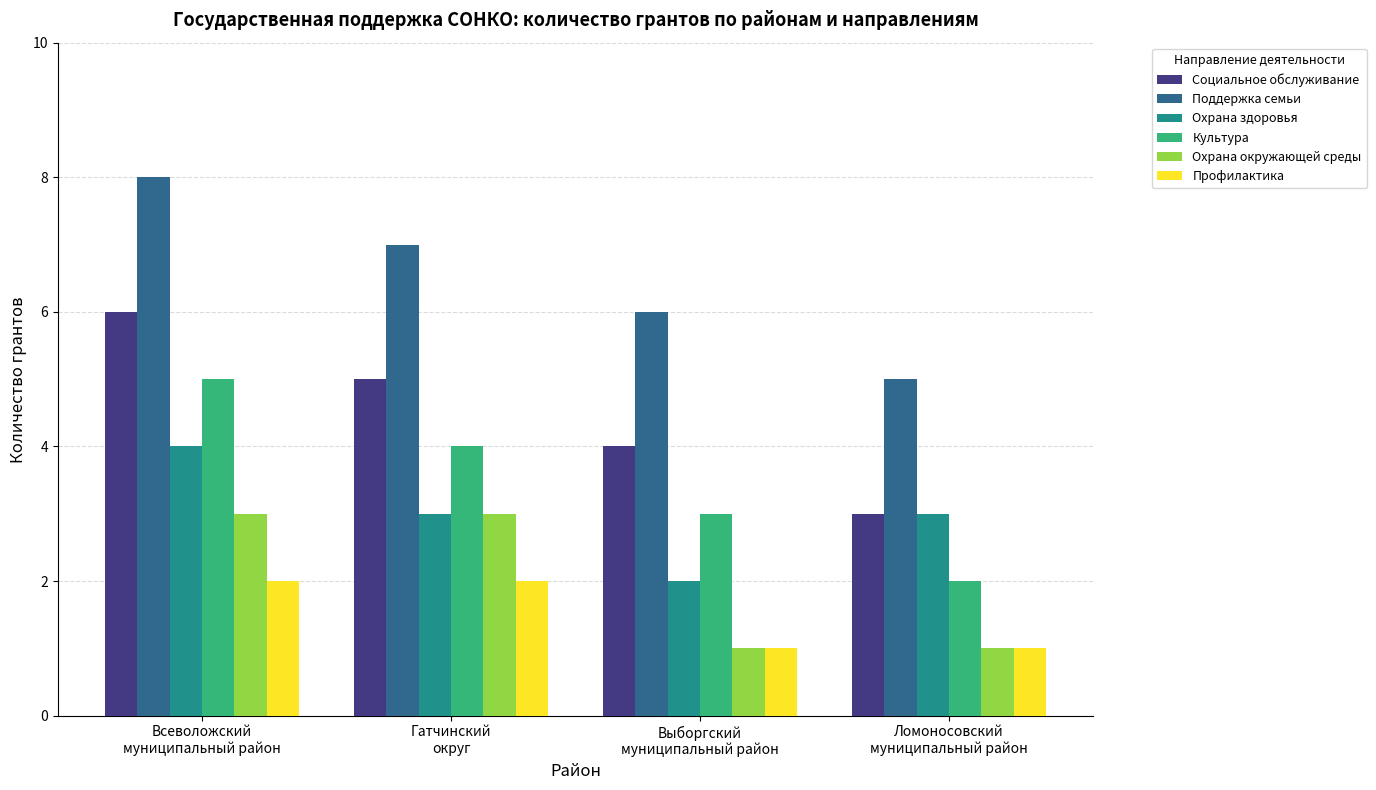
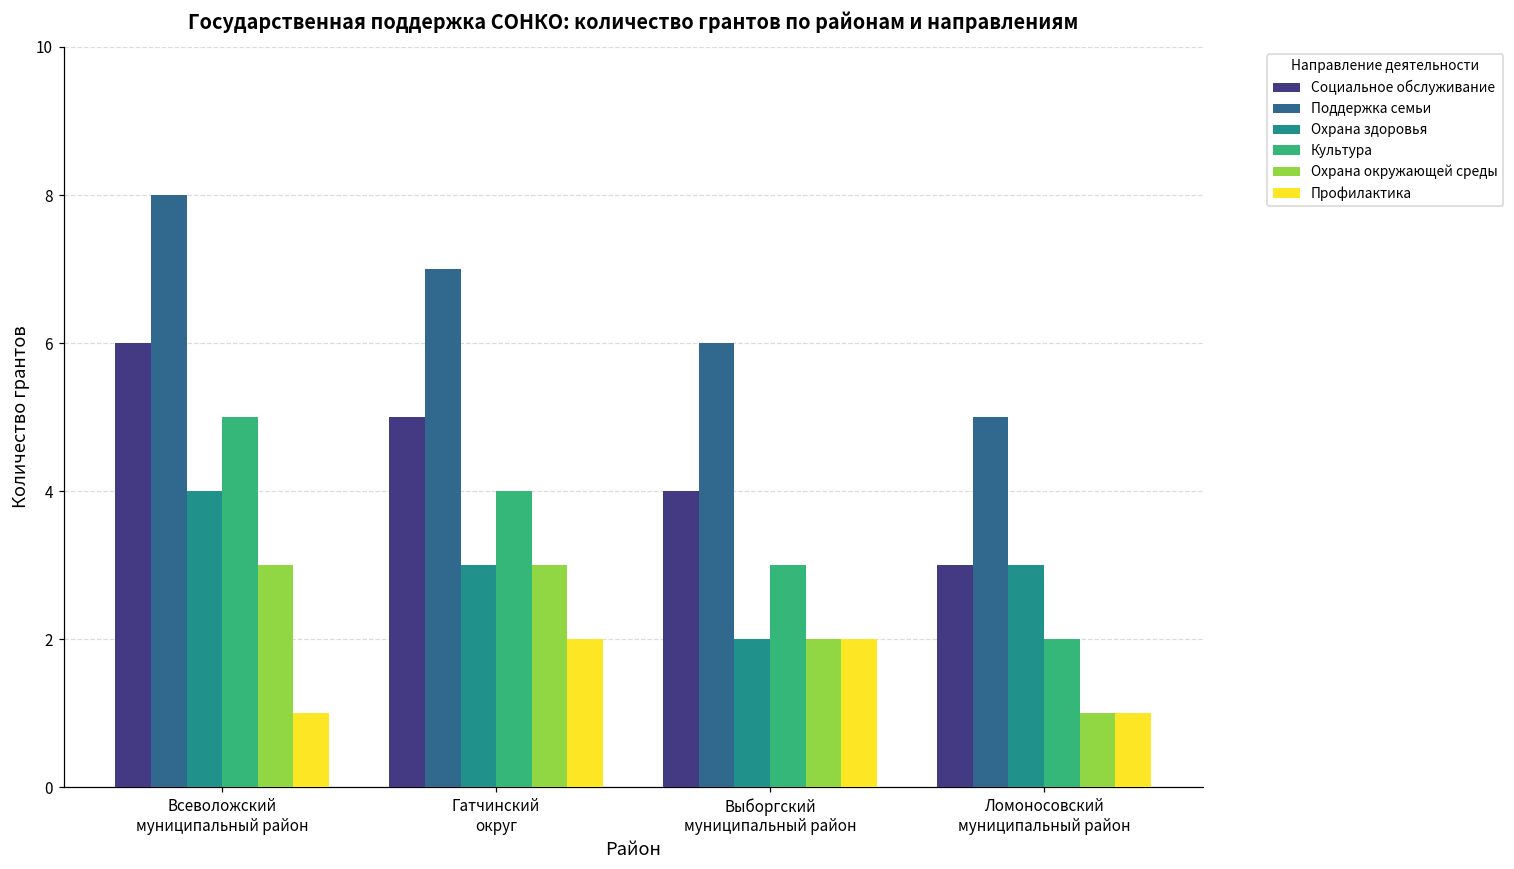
Профилактика, Всеволожский муниципальный район: 2 -> 1
Охрана окружающей среды, Выборгский муниципальный район: 1 -> 2
Профилактика, Выборгский муниципальный район: 1 -> 2
